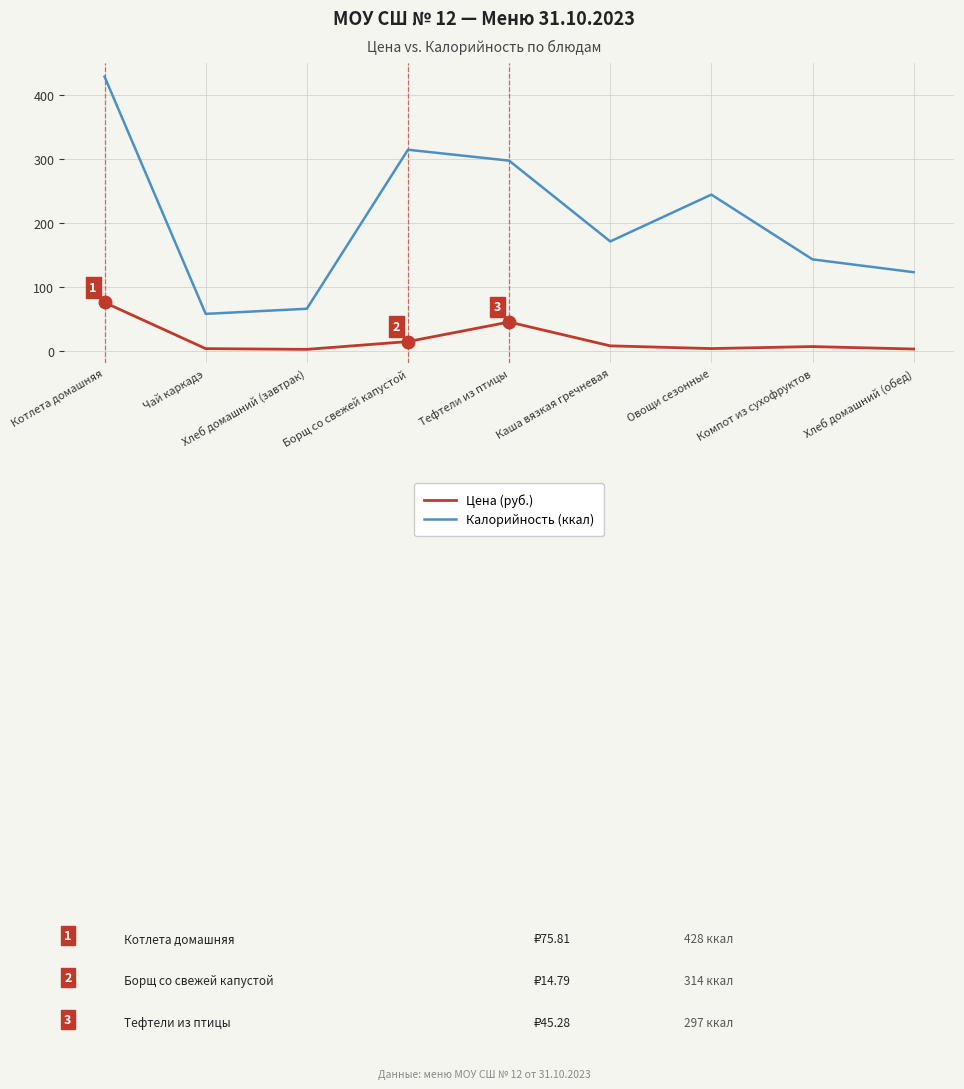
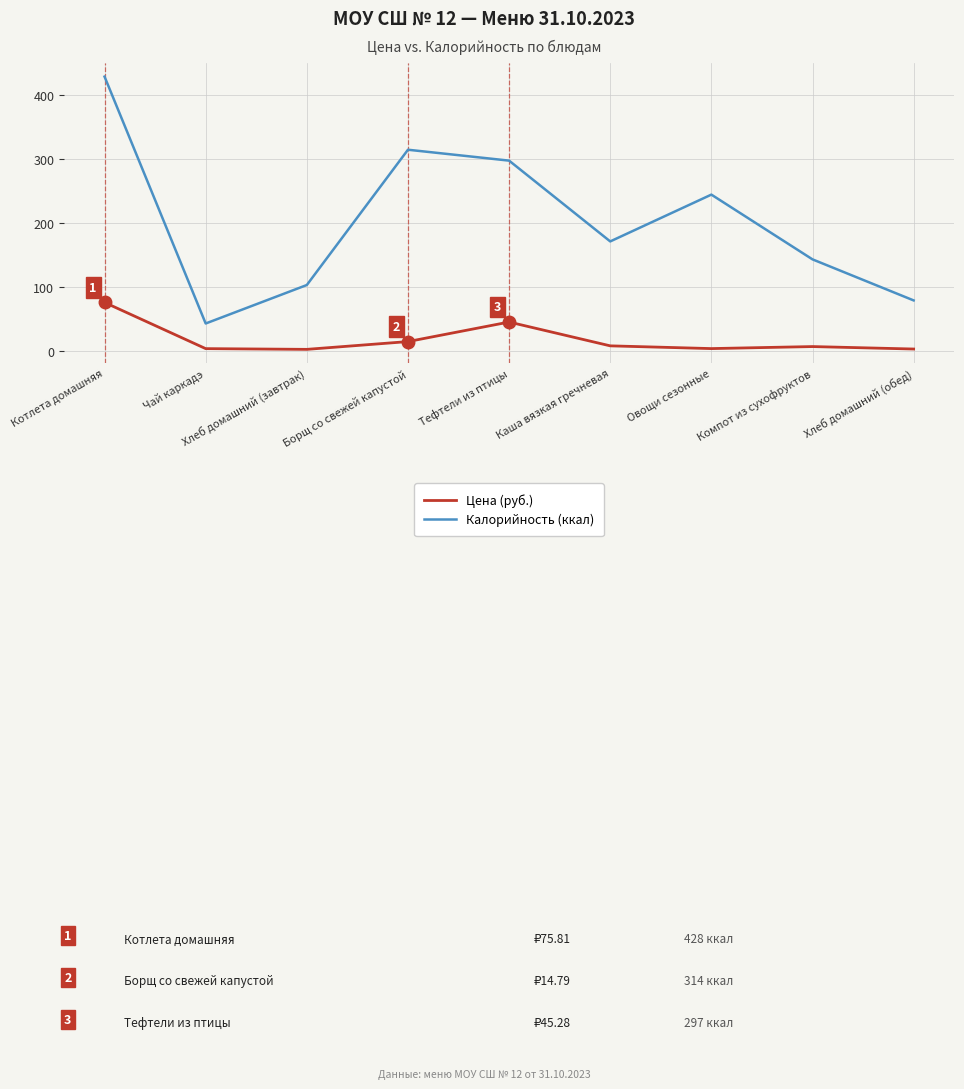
Калорийность (ккал), Чай каркадэ: 60 -> 40
Калорийность (ккал), Хлеб домашний (завтрак): 70 -> 100
Калорийность (ккал), Хлеб домашний (обед): 120 -> 80
